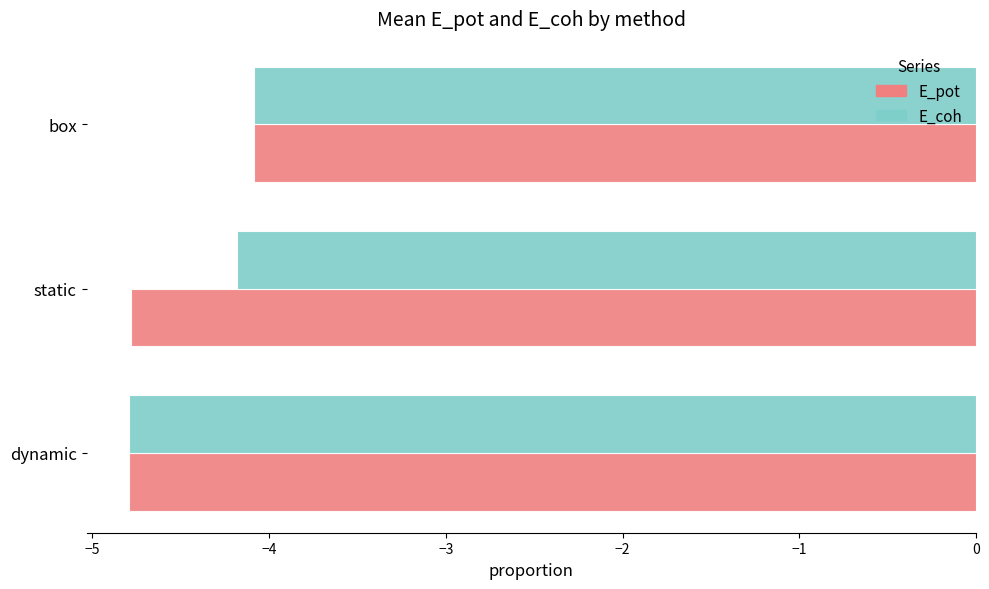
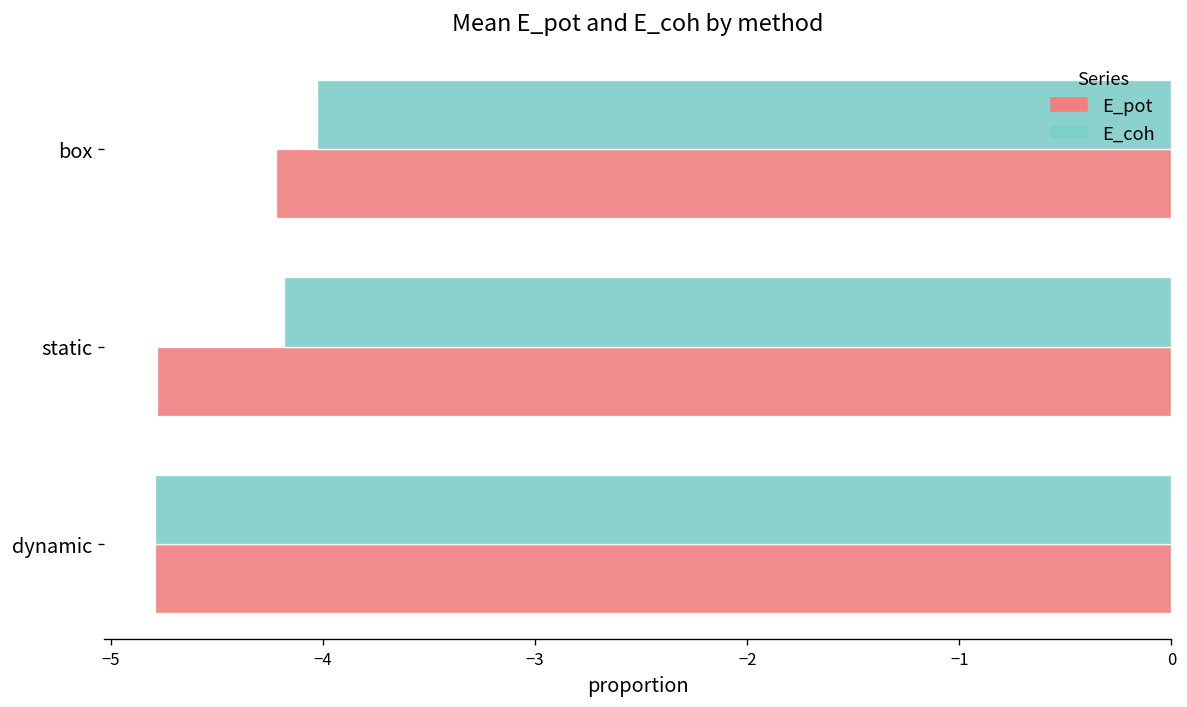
E_coh, box: -4.09 -> -4.03
E_pot, box: -4.09 -> -4.22
